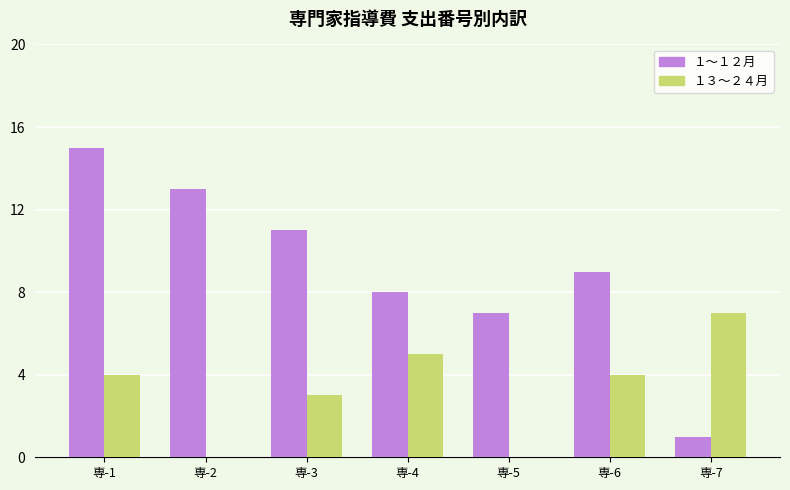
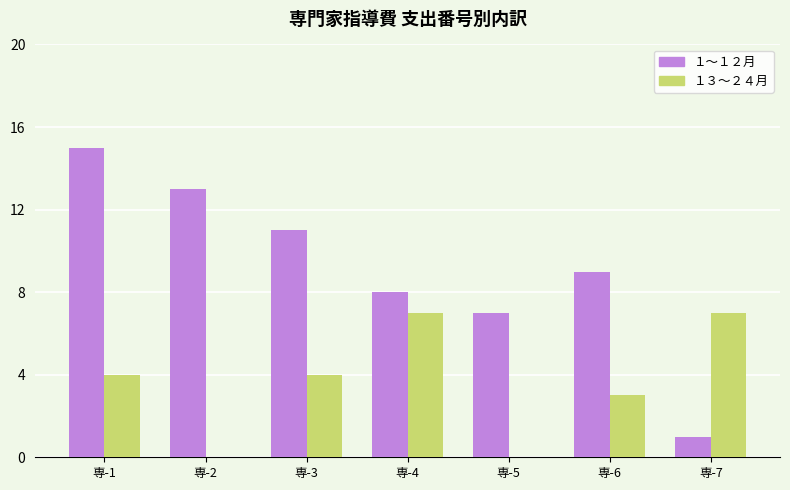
１３～２４月, 専-3: 3 -> 4
１３～２４月, 専-4: 5 -> 7
１３～２４月, 専-6: 4 -> 3
